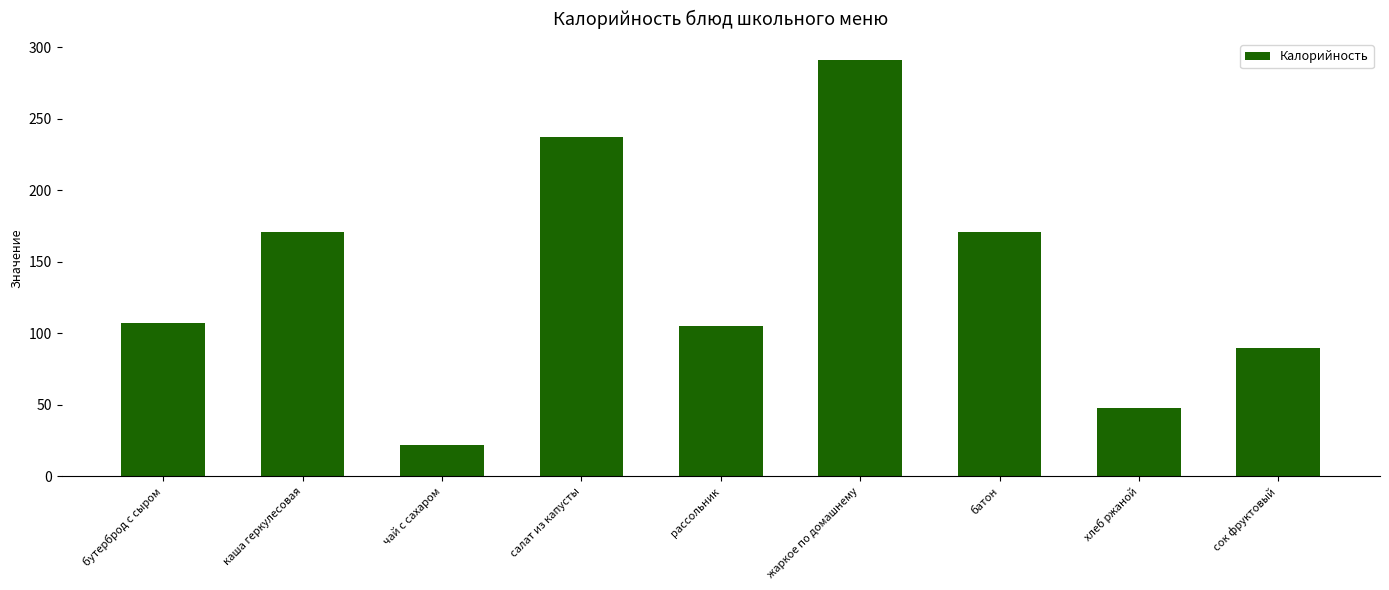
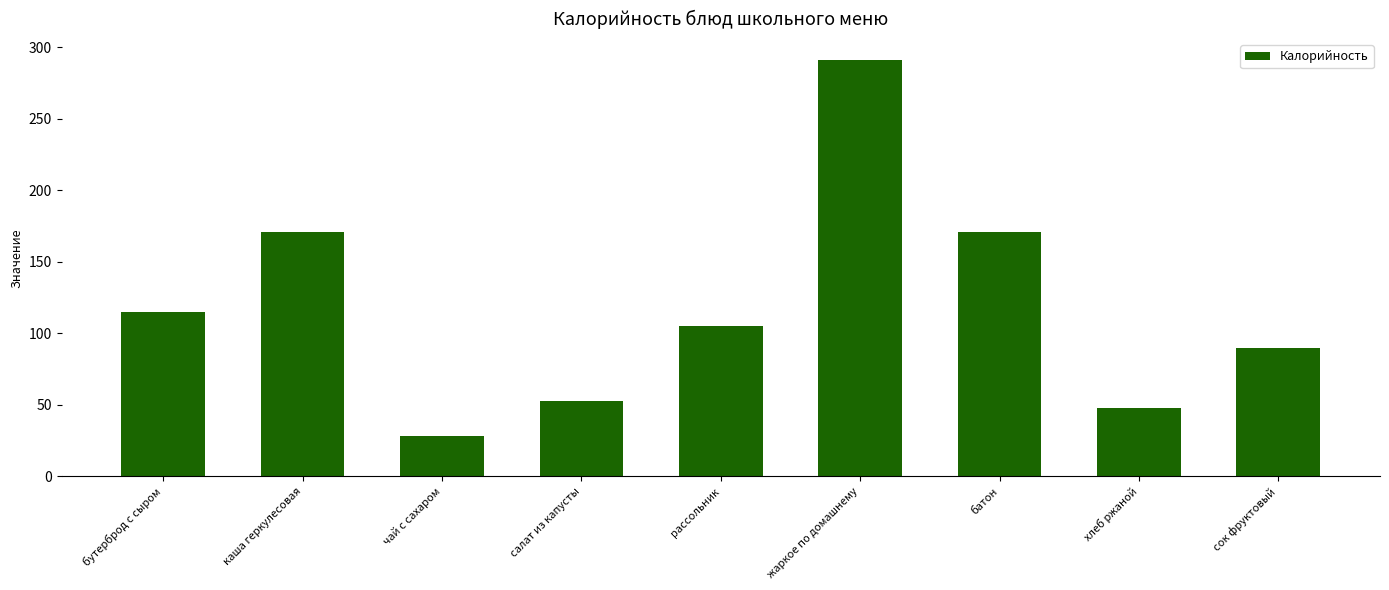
бутерброд с сыром: 107 -> 115
чай с сахаром: 22 -> 28
салат из капусты: 237 -> 53
